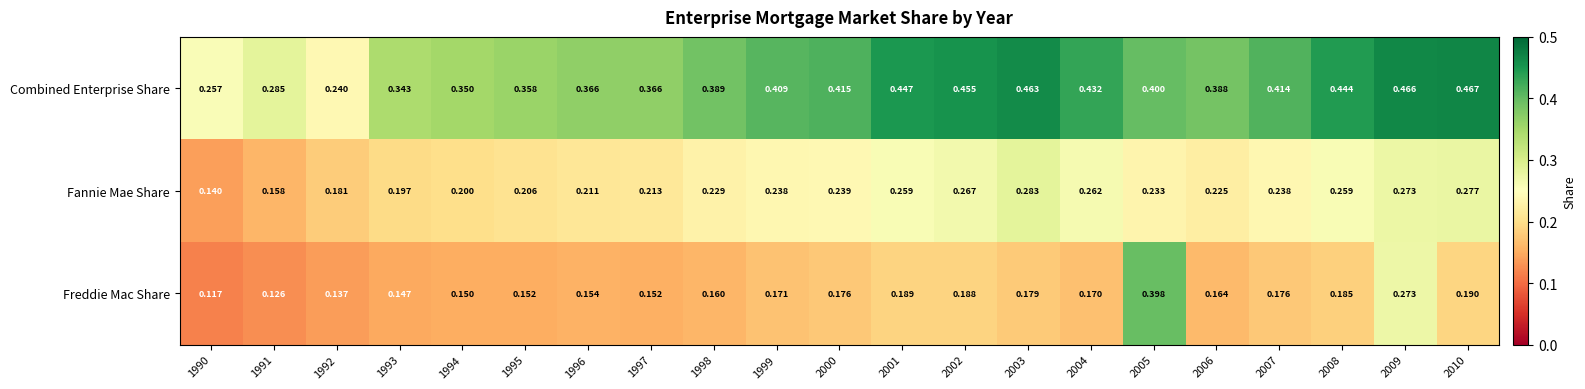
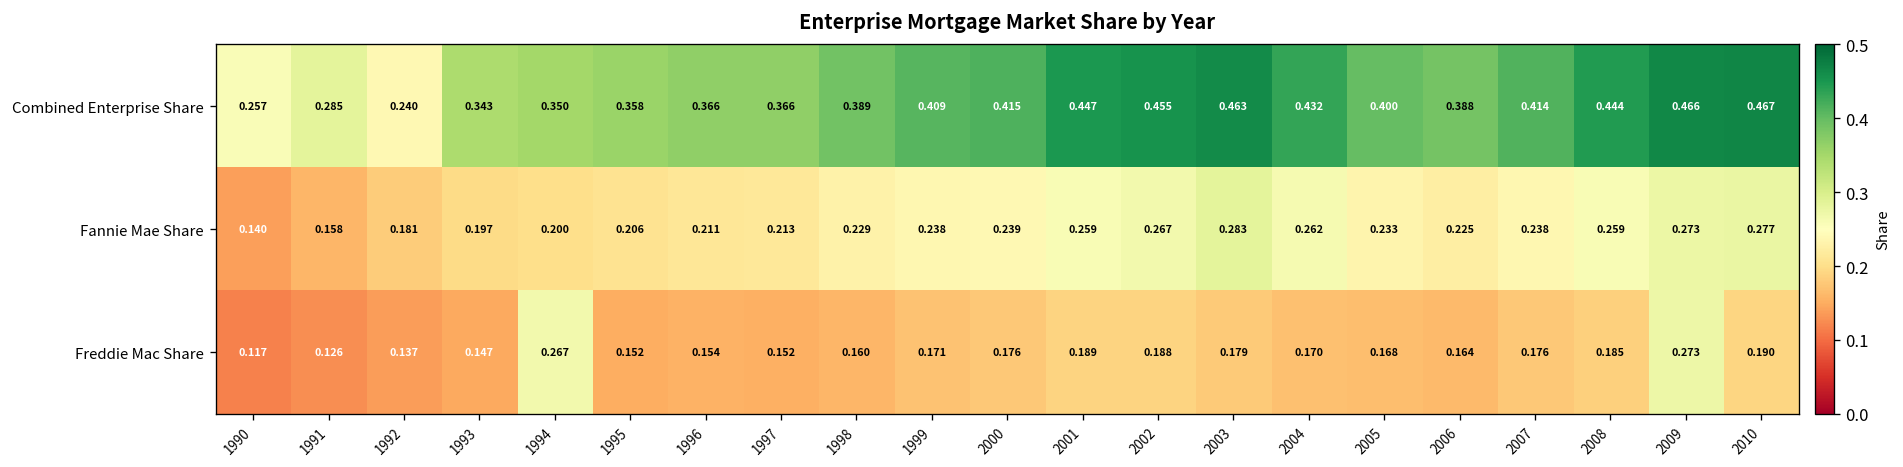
Freddie Mac Share, 1994: 0.150 -> 0.267
Freddie Mac Share, 2005: 0.398 -> 0.168
